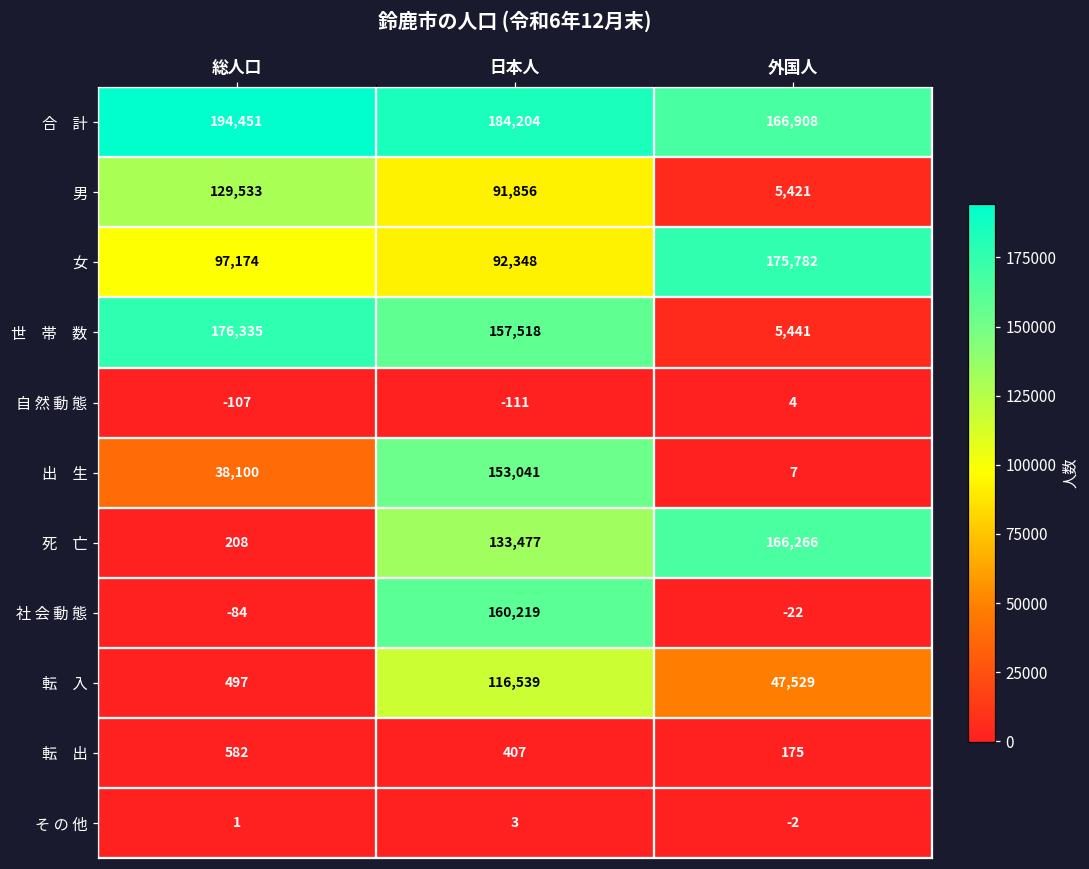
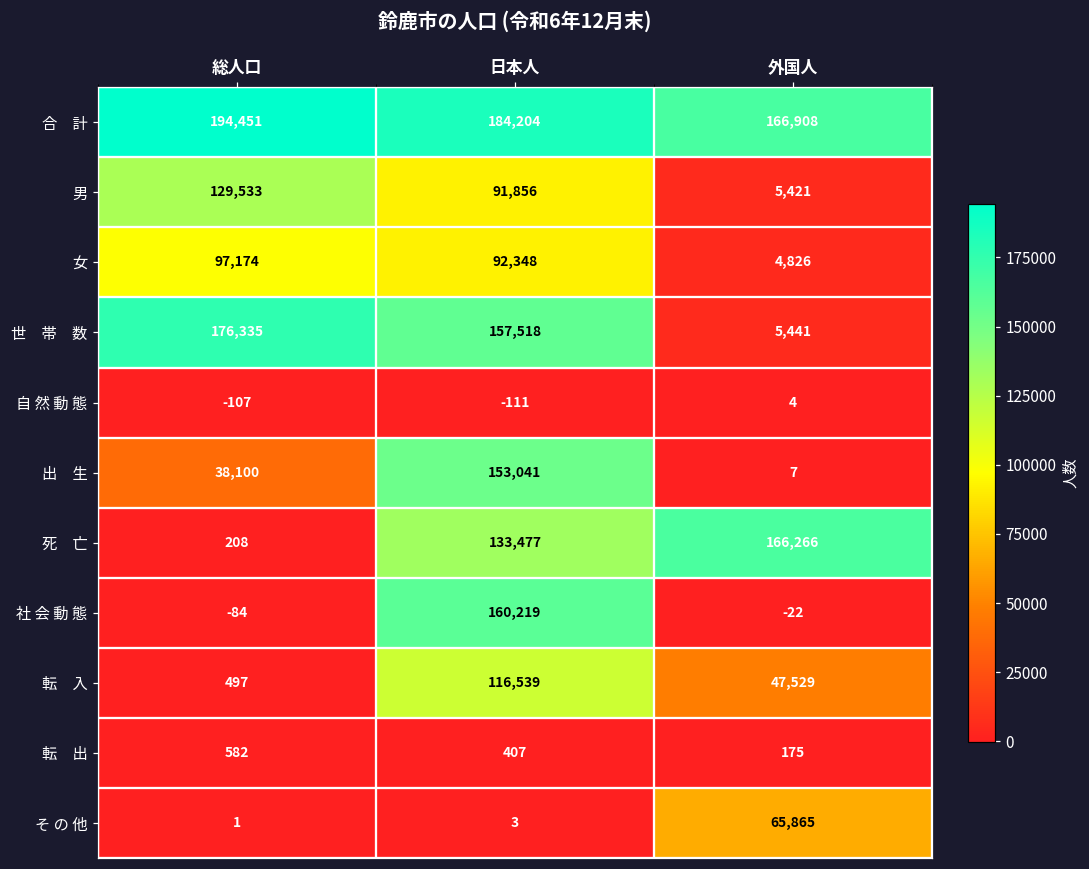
女, 外国人: 175,782 -> 4,826
そ の 他, 外国人: -2 -> 65,865
